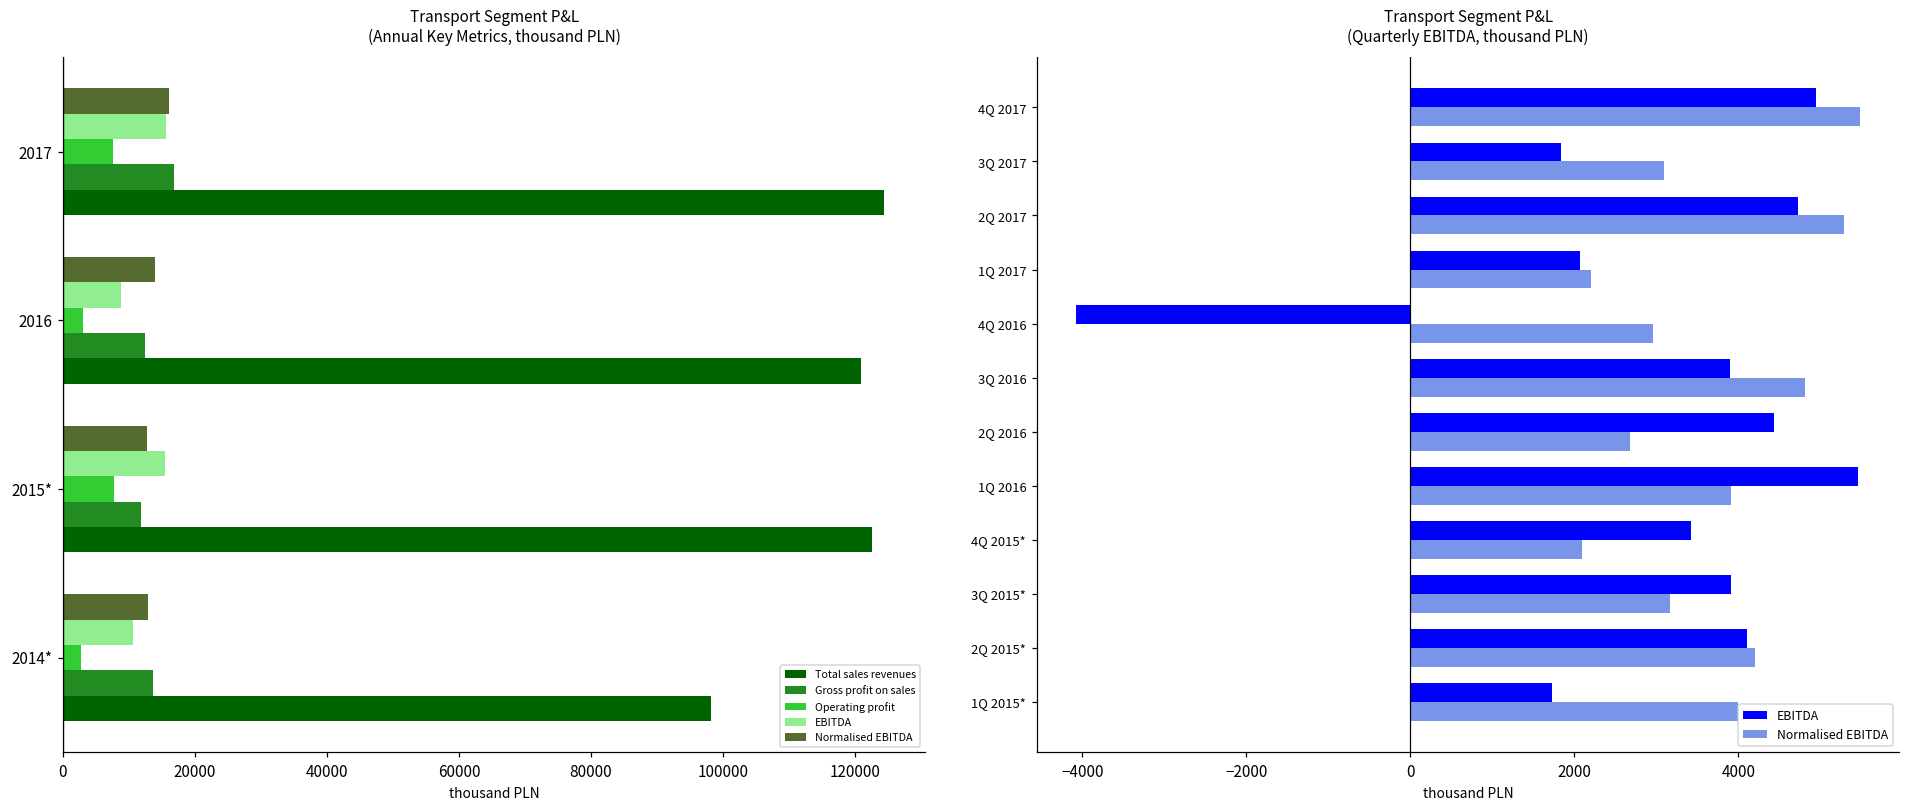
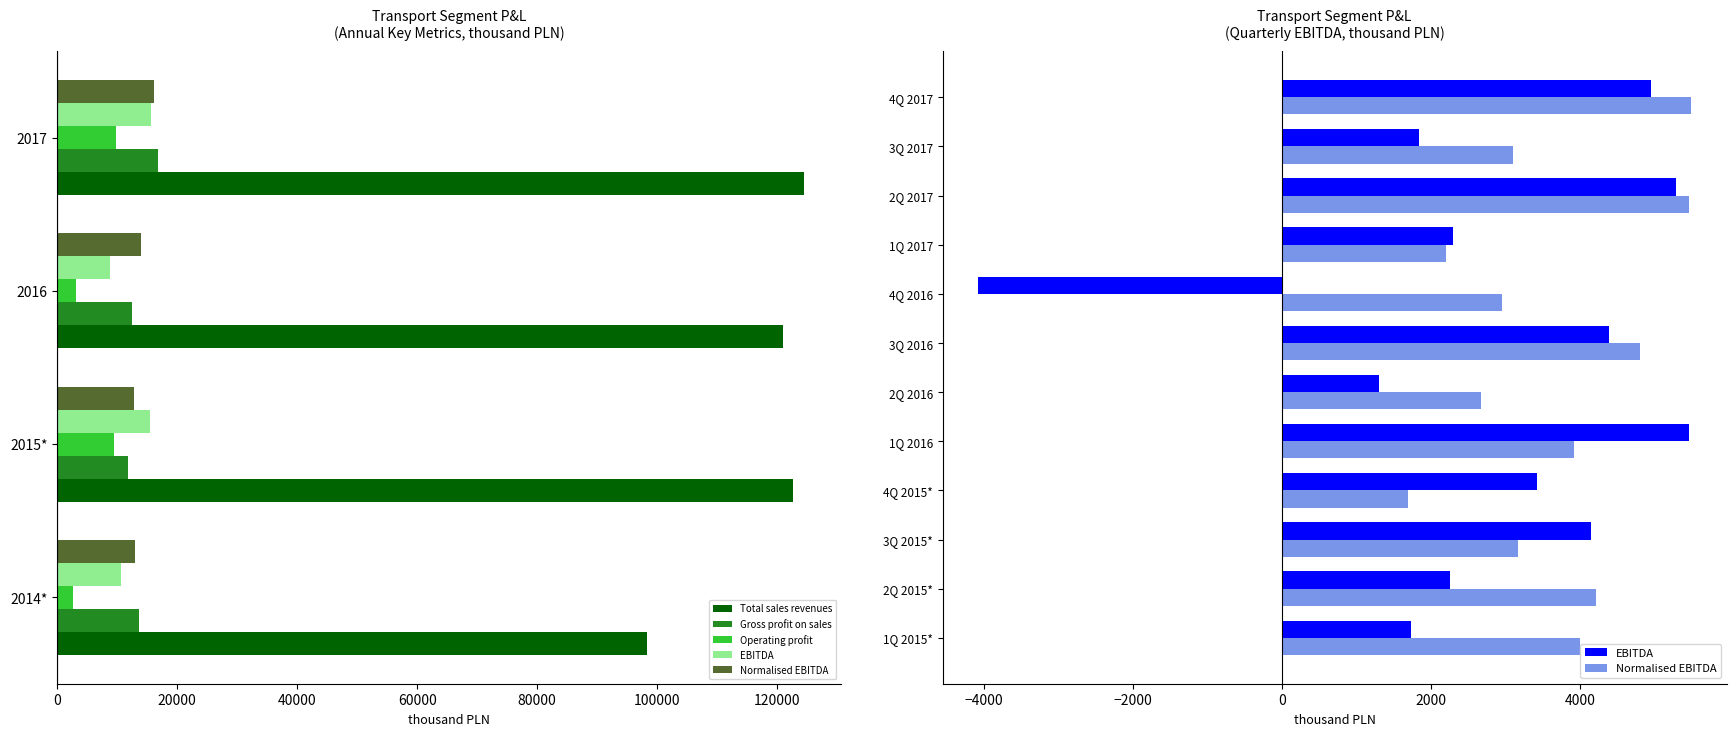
Transport Segment P&L (Annual Key Metrics, thousand PLN), Operating profit, 2017: 8000 -> 10000
Transport Segment P&L (Annual Key Metrics, thousand PLN), Operating profit, 2015*: 8000 -> 9000
Transport Segment P&L (Quarterly EBITDA, thousand PLN), EBITDA, 2Q 2017: 4700 -> 5300
Transport Segment P&L (Quarterly EBITDA, thousand PLN), Normalised EBITDA, 2Q 2017: 5300 -> 5500
Transport Segment P&L (Quarterly EBITDA, thousand PLN), EBITDA, 1Q 2017: 2100 -> 2300
Transport Segment P&L (Quarterly EBITDA, thousand PLN), EBITDA, 3Q 2016: 3900 -> 4400
Transport Segment P&L (Quarterly EBITDA, thousand PLN), EBITDA, 2Q 2016: 4400 -> 1300
Transport Segment P&L (Quarterly EBITDA, thousand PLN), Normalised EBITDA, 4Q 2015*: 2100 -> 1700
Transport Segment P&L (Quarterly EBITDA, thousand PLN), EBITDA, 3Q 2015*: 3900 -> 4100
Transport Segment P&L (Quarterly EBITDA, thousand PLN), EBITDA, 2Q 2015*: 4100 -> 2300
